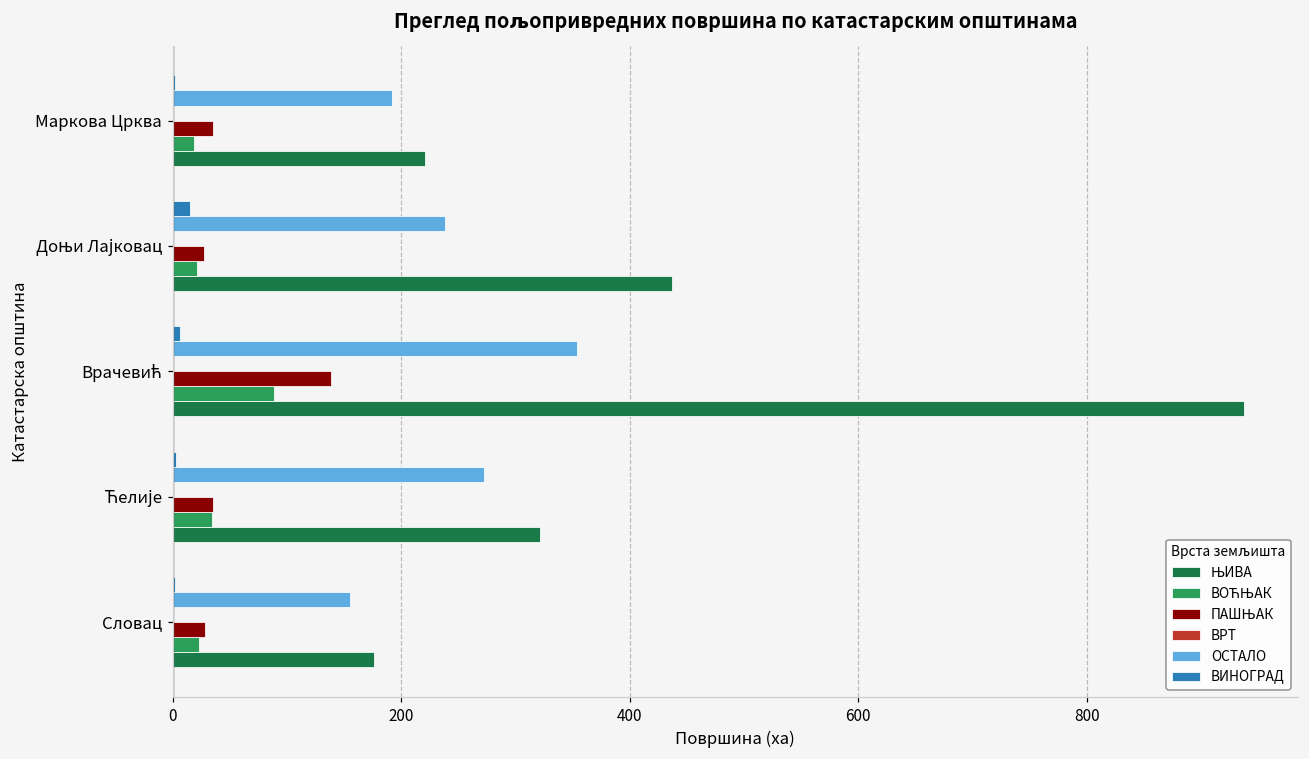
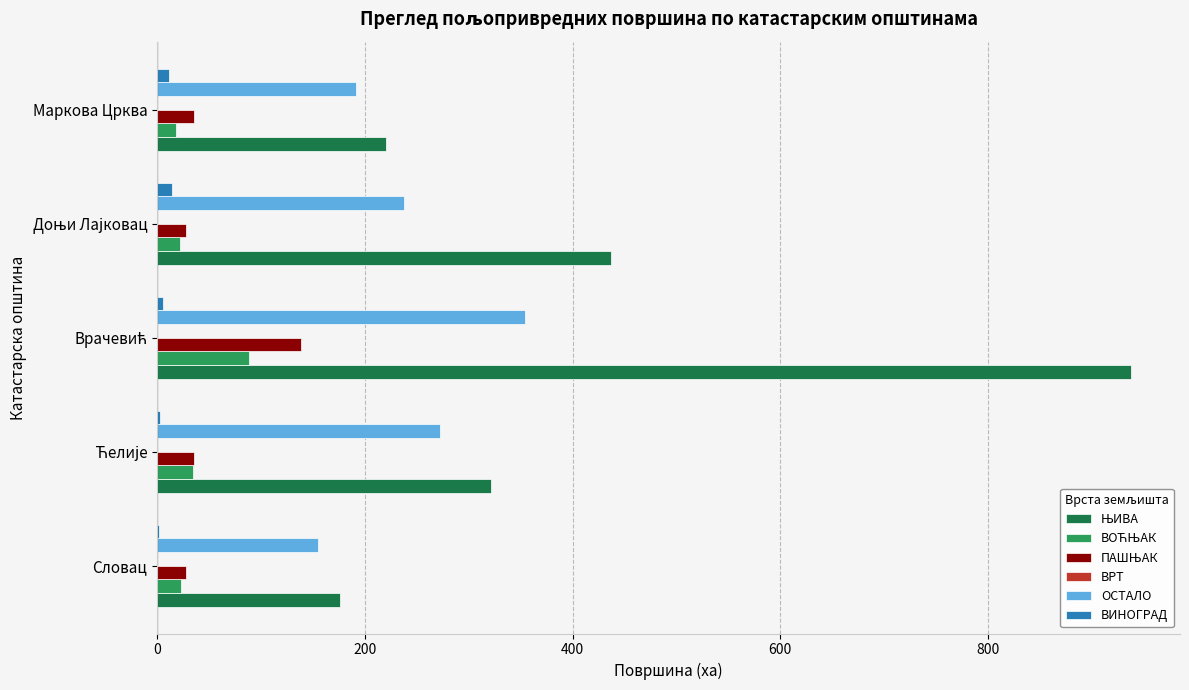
ВИНОГРАД, Маркова Црква: 2 -> 11
